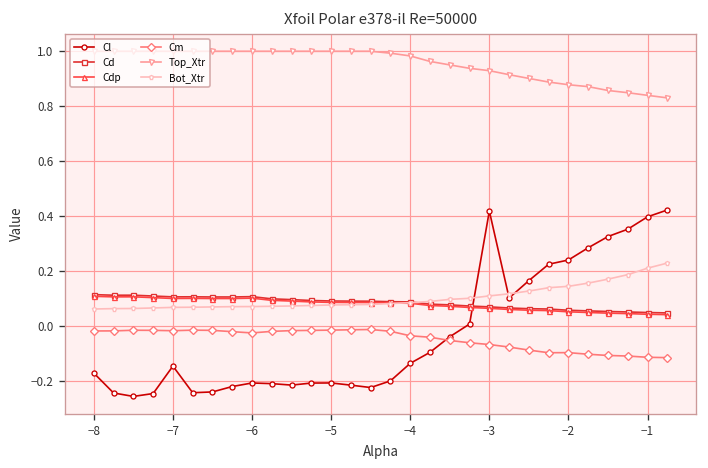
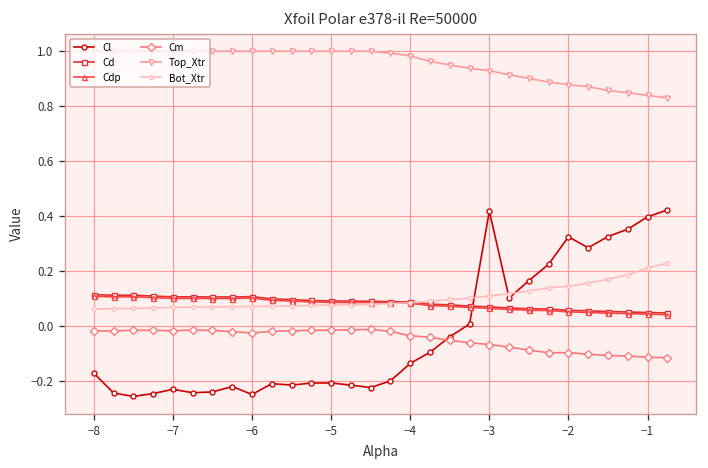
Cl, −7: -0.15 -> -0.23
Cl, −6: -0.21 -> -0.25
Cl, −2: 0.24 -> 0.32
